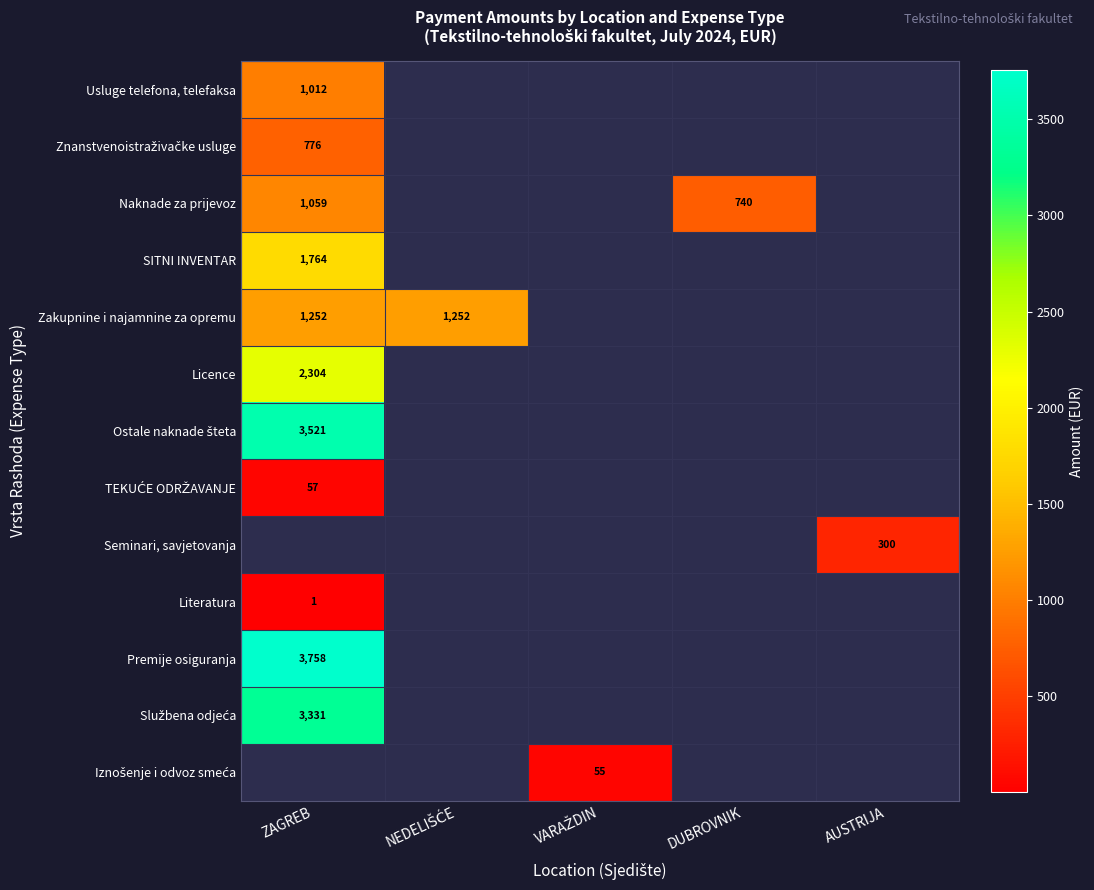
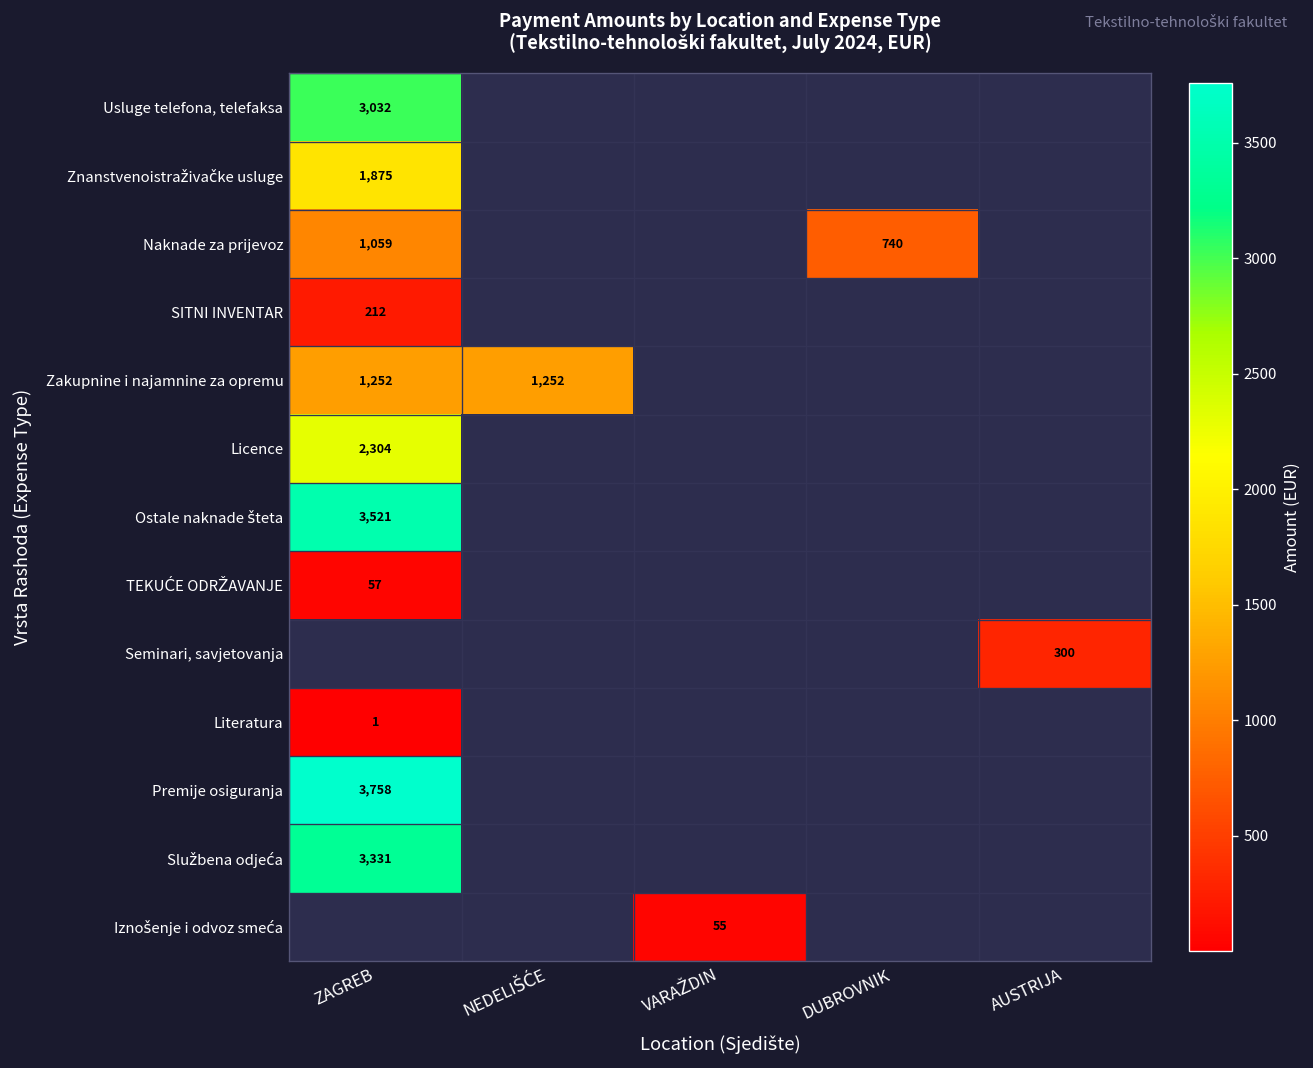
Usluge telefona, telefaksa, ZAGREB: 1,012 -> 3,032
Znanstvenoistraživačke usluge, ZAGREB: 776 -> 1,875
SITNI INVENTAR, ZAGREB: 1,764 -> 212
